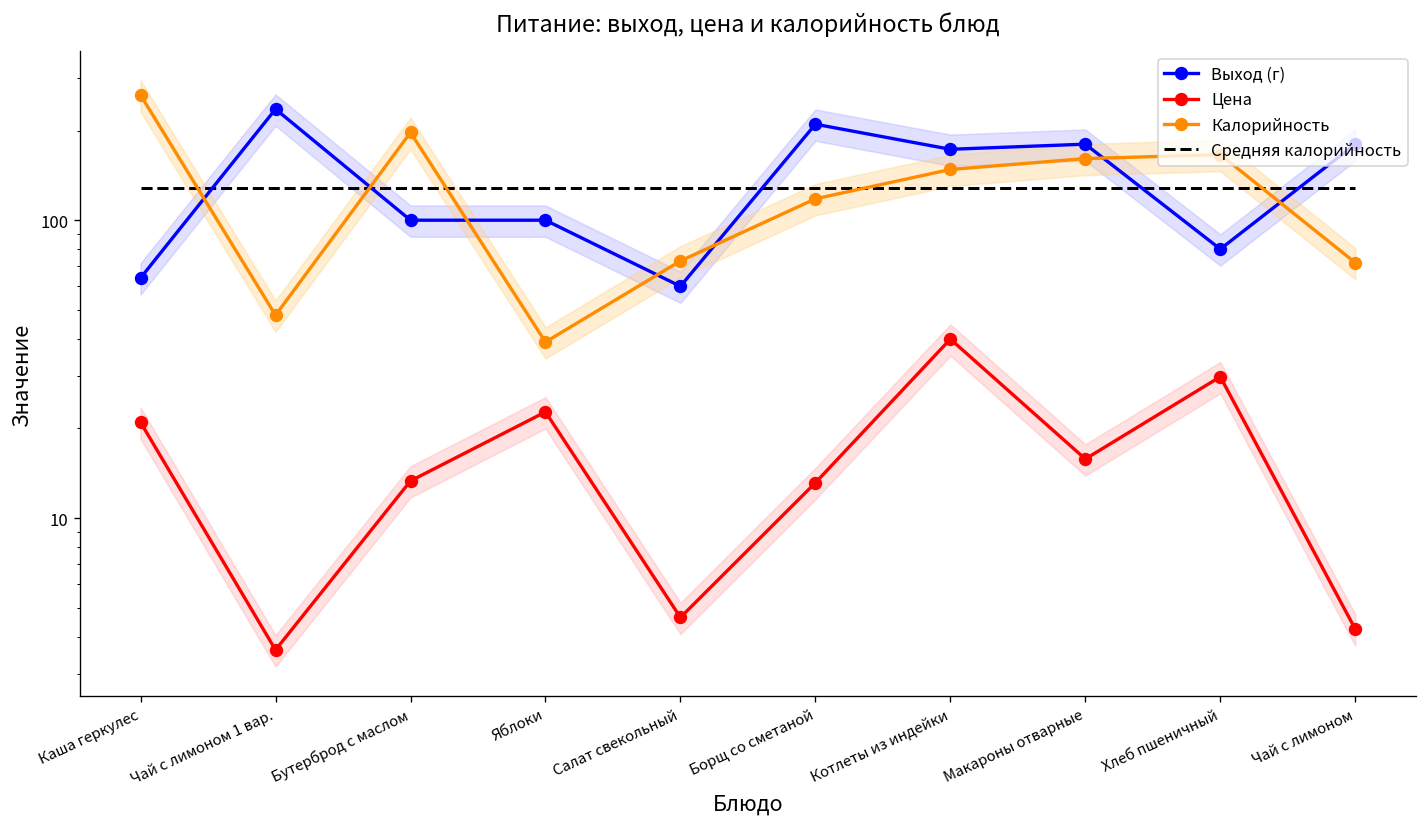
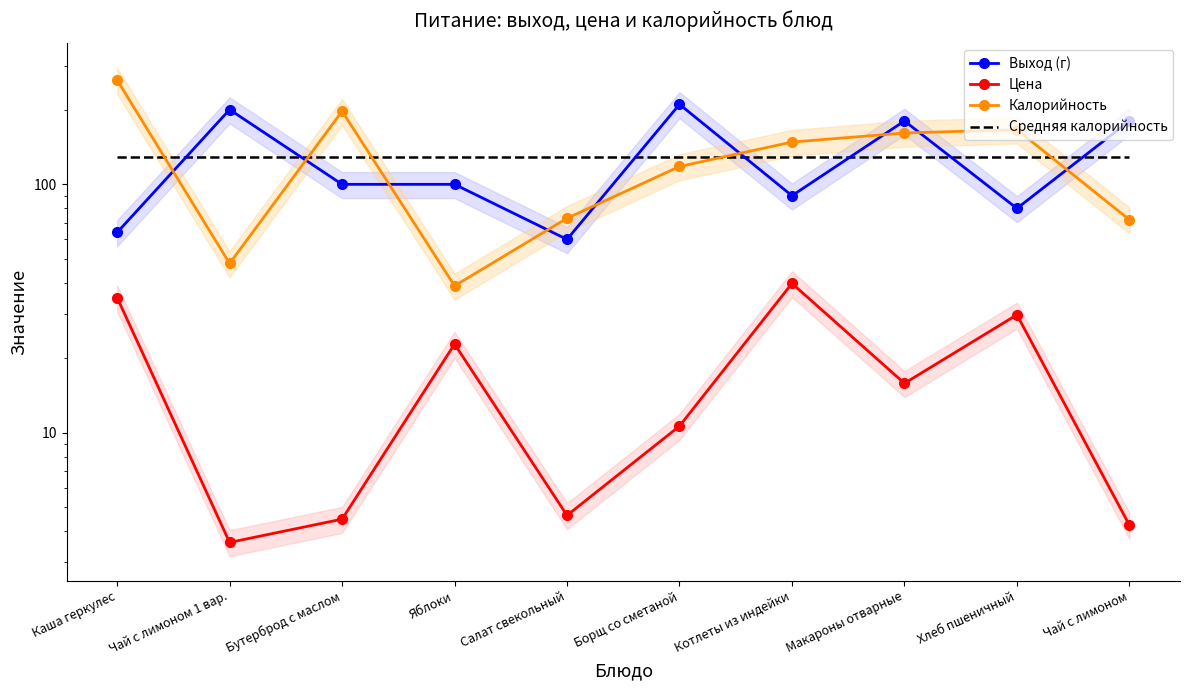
Цена, Каша геркулес: 21 -> 35
Выход (г), Чай с лимоном 1 вар.: 240 -> 200
Цена, Бутерброд с маслом: 13 -> 4.5
Цена, Борщ со сметаной: 13 -> 10.6
Выход (г), Котлеты из индейки: 170 -> 90
